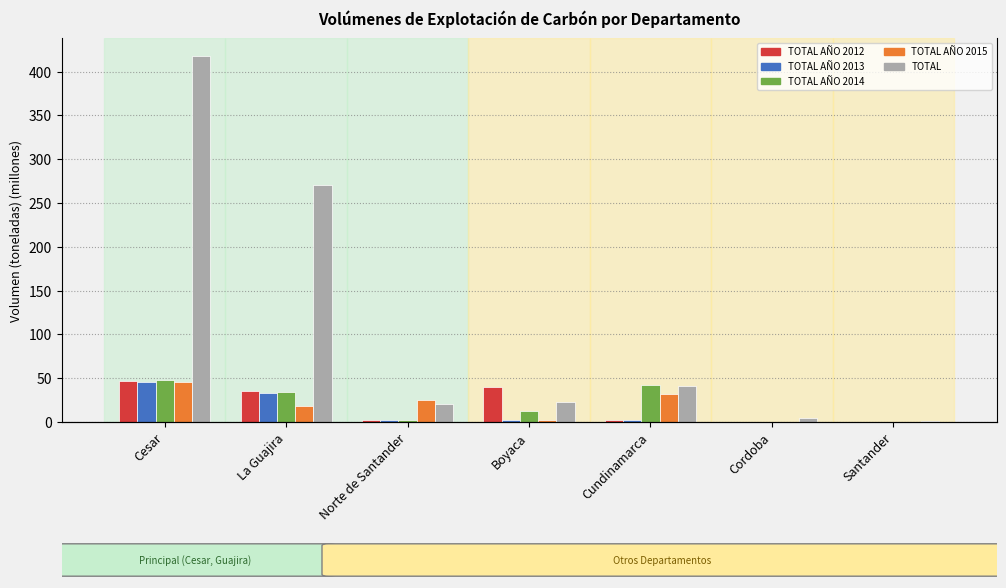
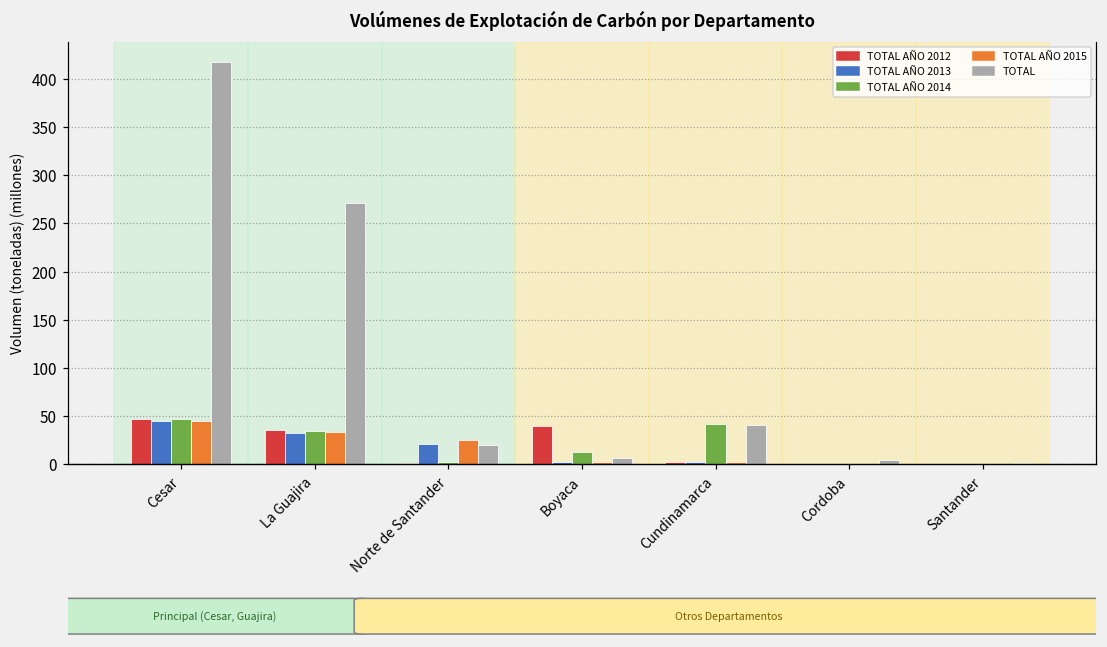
TOTAL AÑO 2015, La Guajira: 20 -> 30
TOTAL AÑO 2013, Norte de Santander: 0 -> 20
TOTAL, Boyaca: 20 -> 10
TOTAL AÑO 2015, Cundinamarca: 30 -> 0
